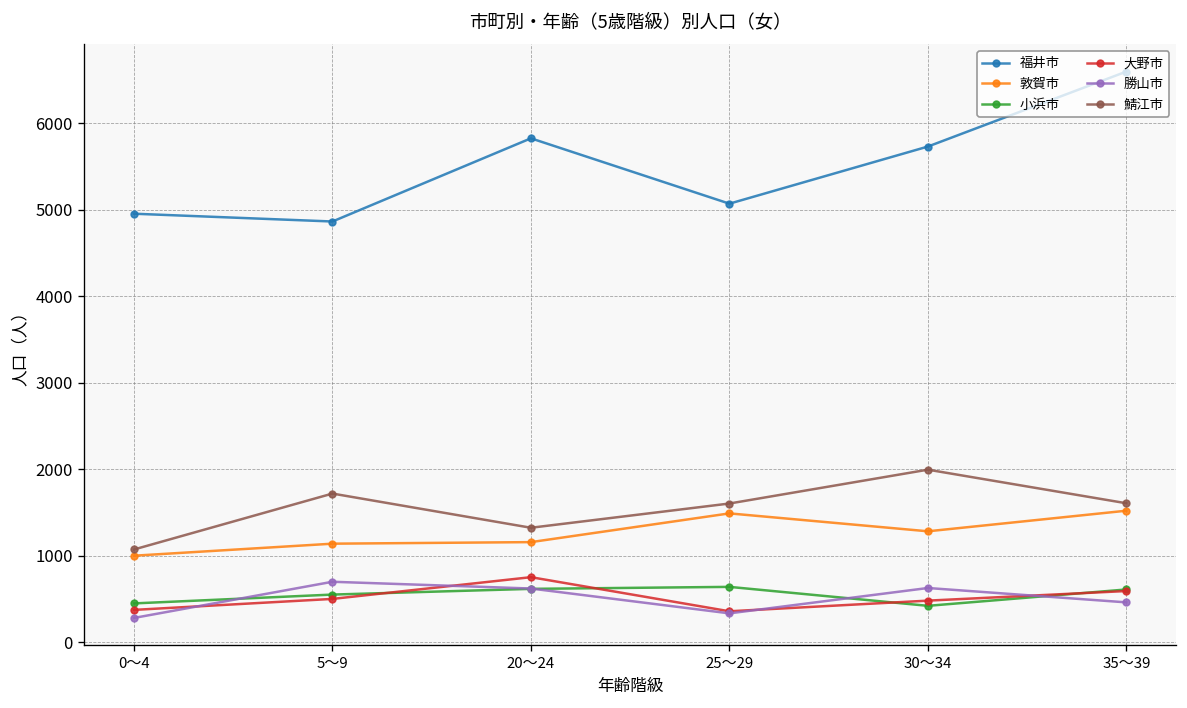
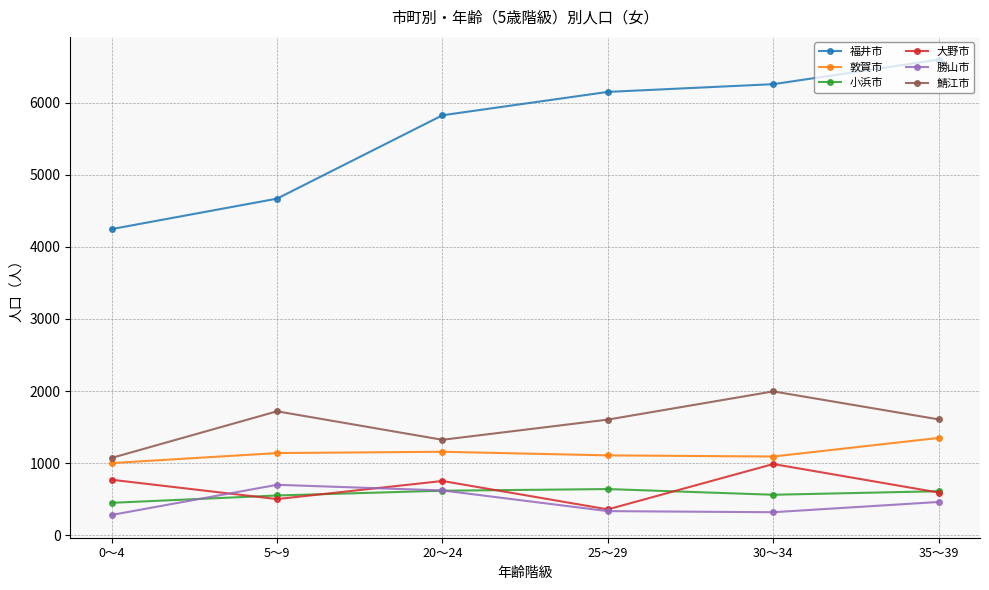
福井市, 0～4: 5000 -> 4200
大野市, 0～4: 400 -> 800
福井市, 5～9: 4900 -> 4700
福井市, 25～29: 5100 -> 6100
敦賀市, 25～29: 1500 -> 1100
福井市, 30～34: 5700 -> 6300
敦賀市, 30～34: 1300 -> 1100
小浜市, 30～34: 400 -> 600
大野市, 30～34: 500 -> 1000
勝山市, 30～34: 600 -> 300
敦賀市, 35～39: 1500 -> 1400
